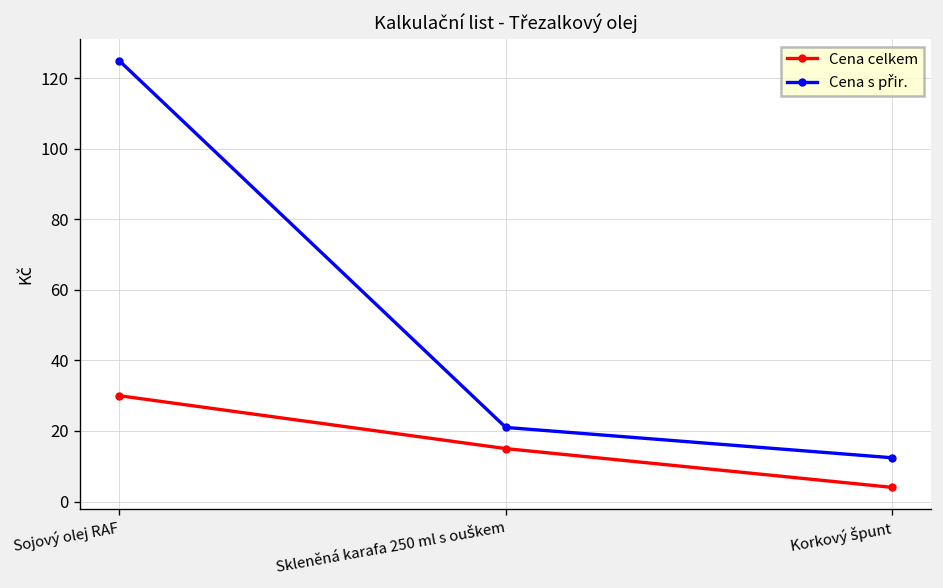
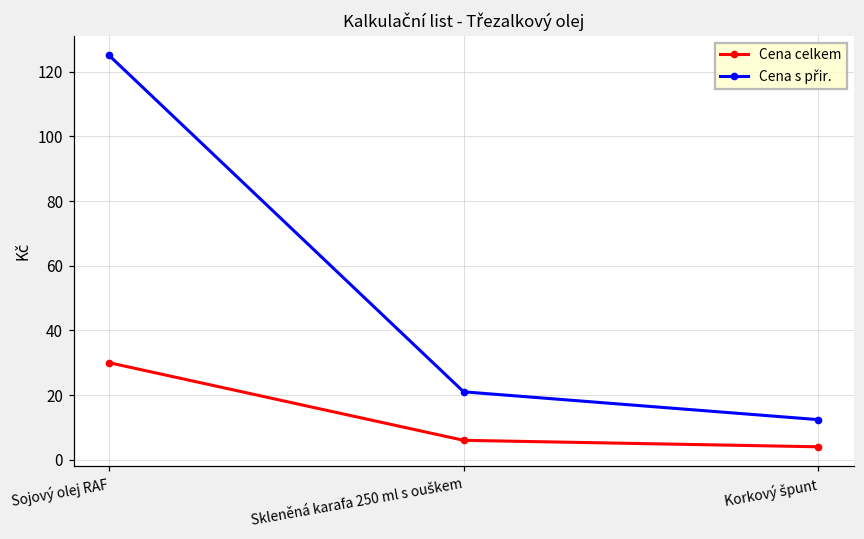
Cena celkem, Skleněná karafa 250 ml s ouškem: 15 -> 6
